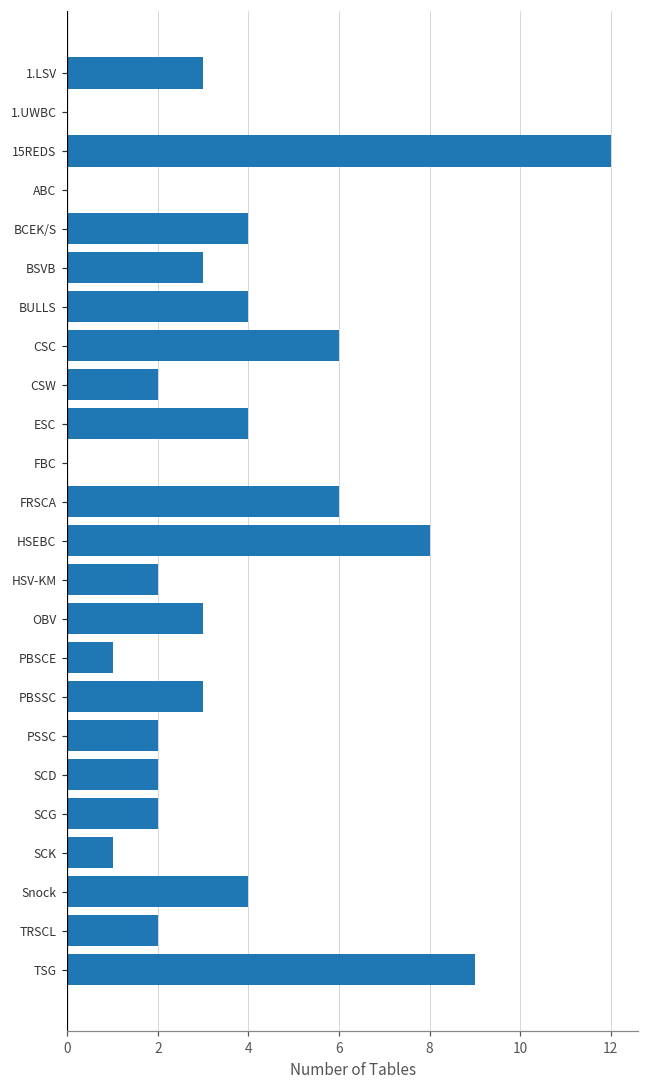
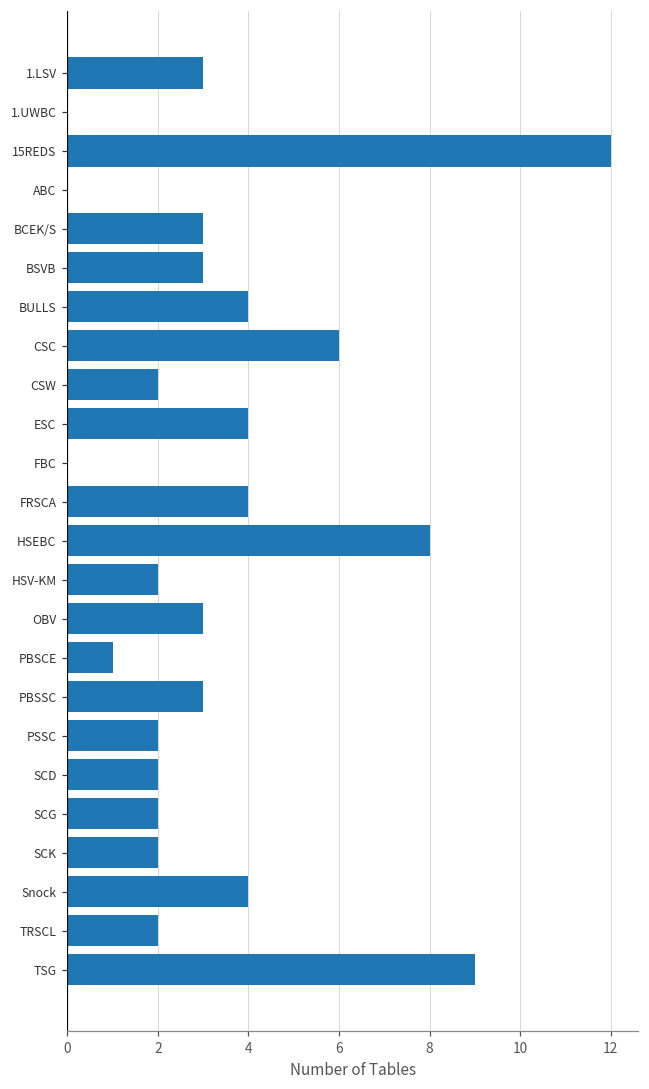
BCEK/S: 4 -> 3
FRSCA: 6 -> 4
SCK: 1 -> 2
